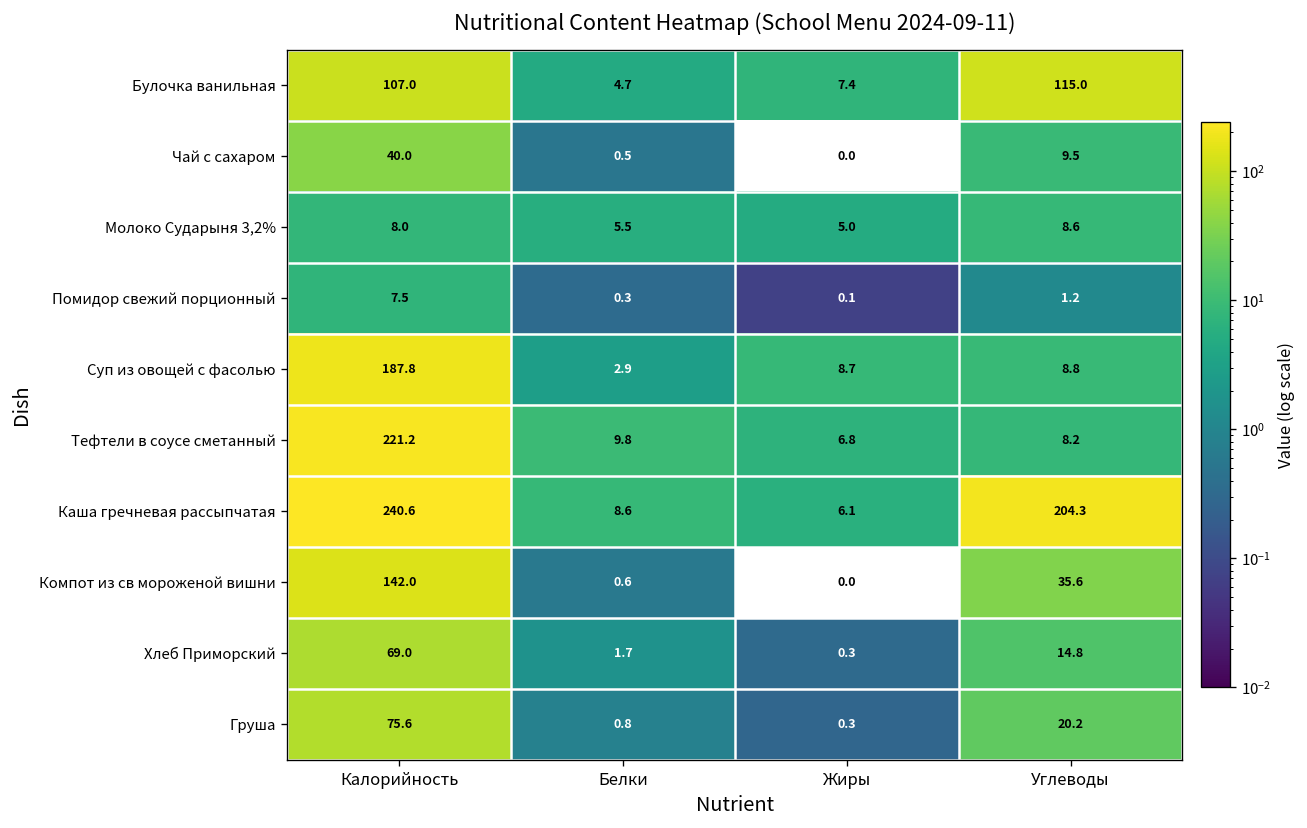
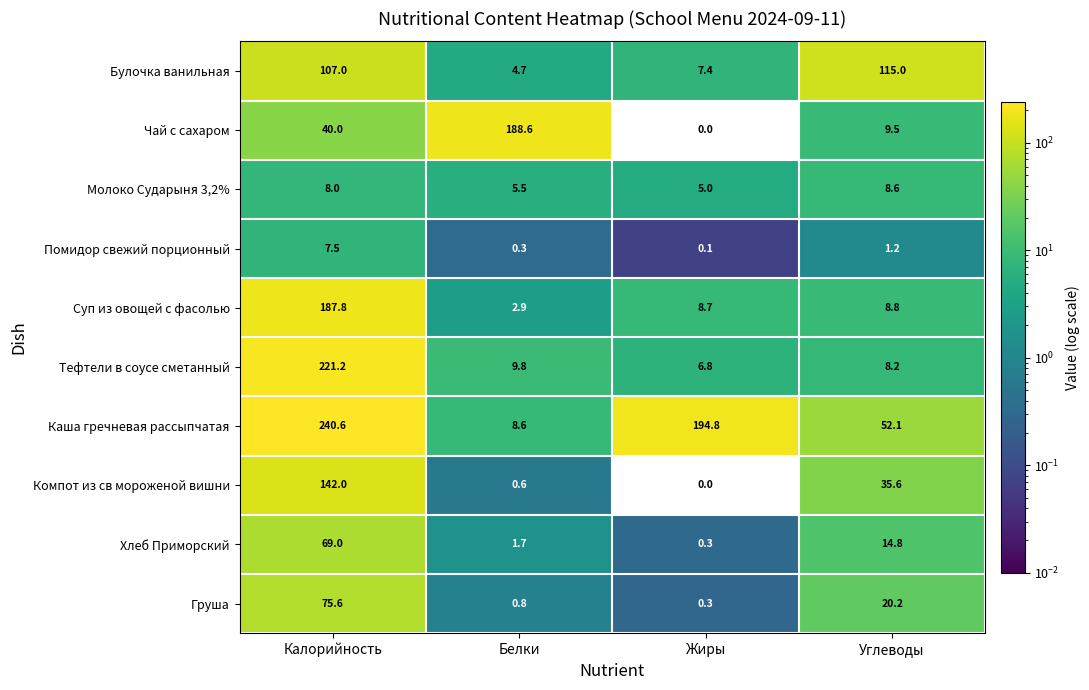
Чай с сахаром, Белки: 0.5 -> 188.6
Каша гречневая рассыпчатая, Жиры: 6.1 -> 194.8
Каша гречневая рассыпчатая, Углеводы: 204.3 -> 52.1
